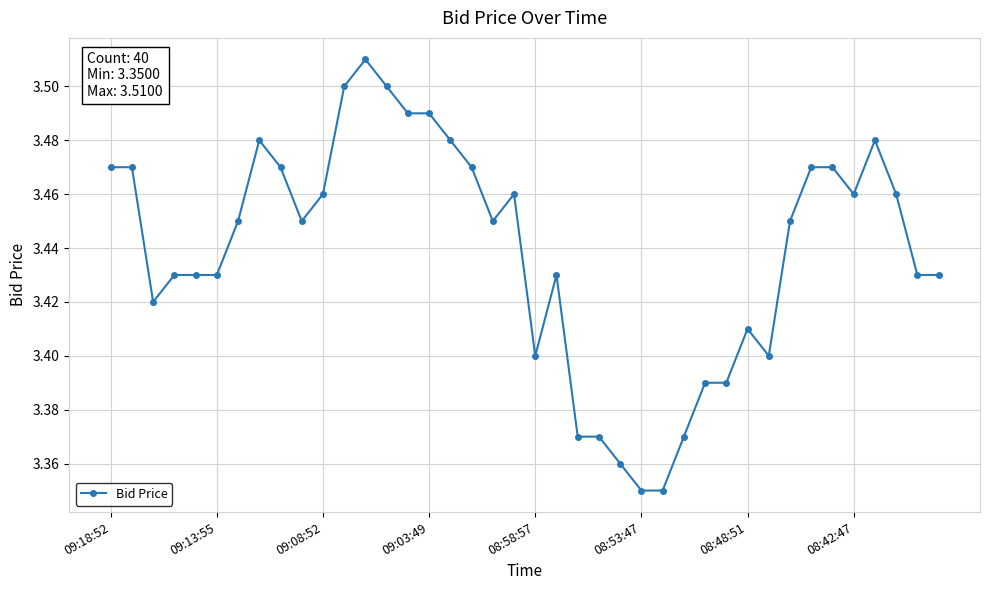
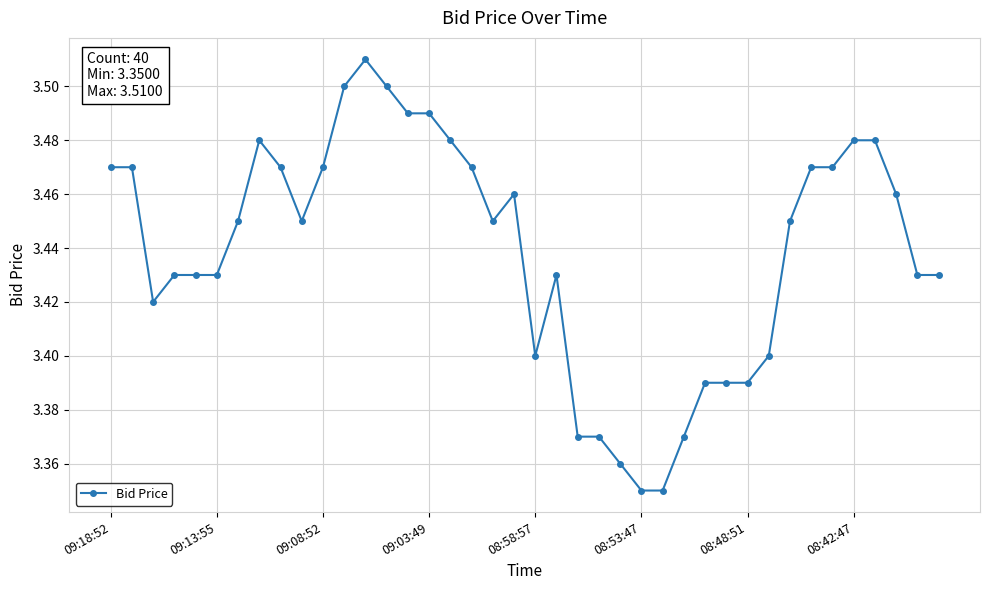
09:08:52: 3.46 -> 3.47
08:48:51: 3.41 -> 3.39
08:42:47: 3.46 -> 3.48
